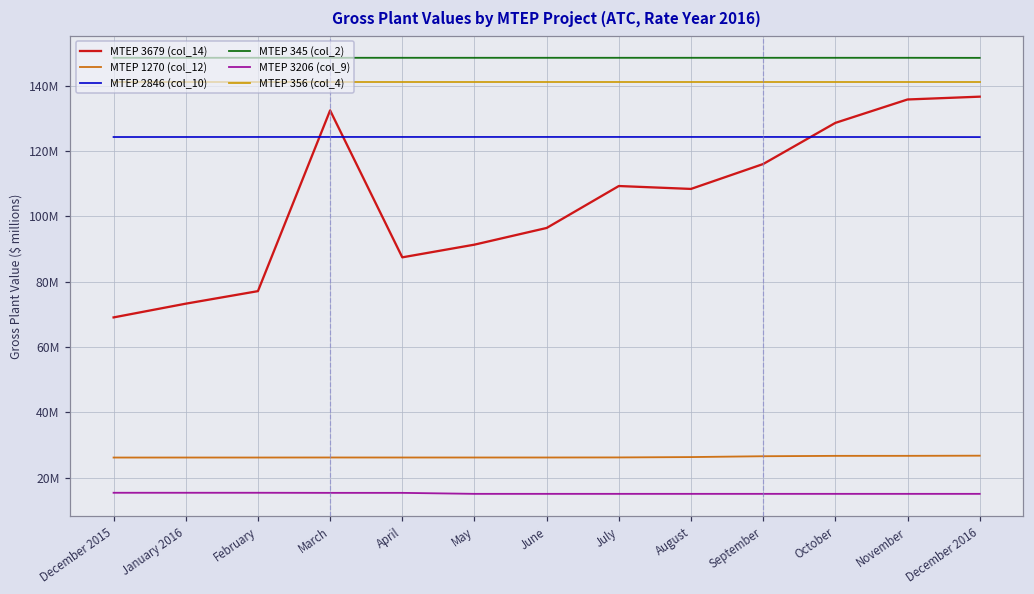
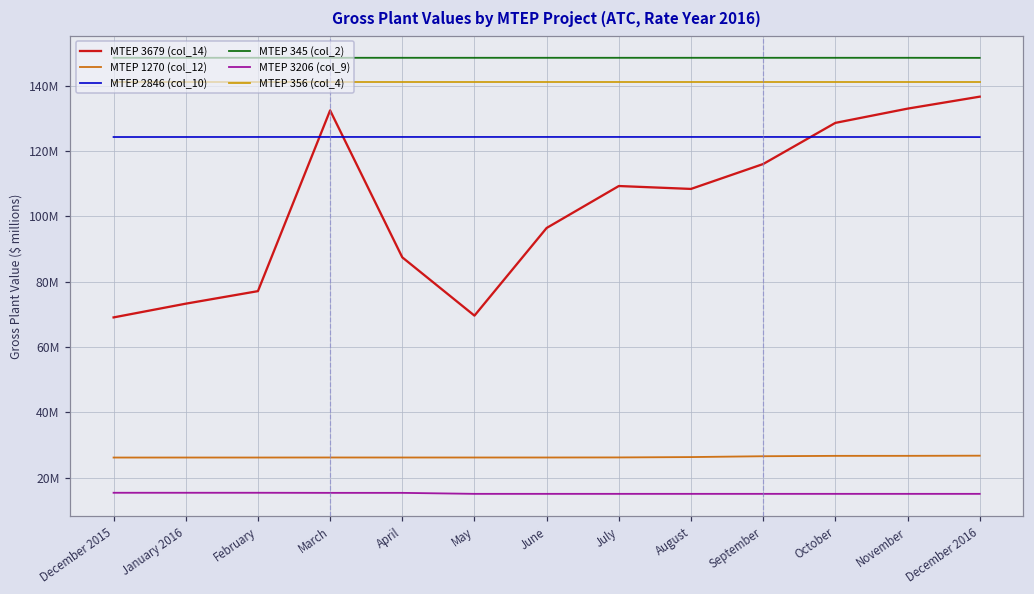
MTEP 3679 (col_14), May: 91000000 -> 70000000
MTEP 3679 (col_14), November: 136000000 -> 133000000
